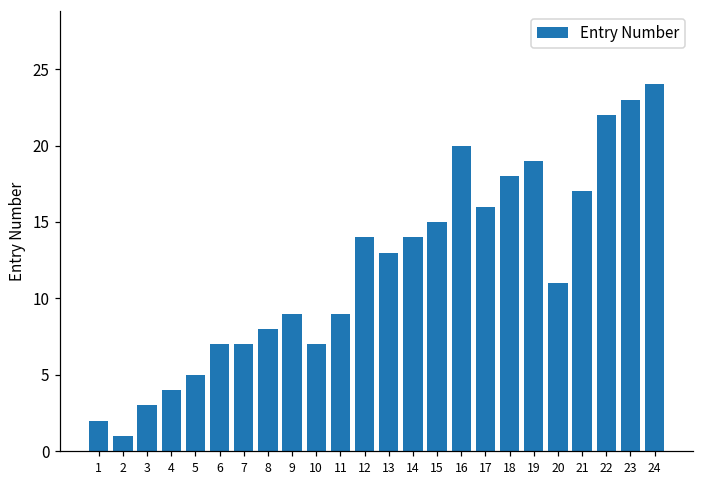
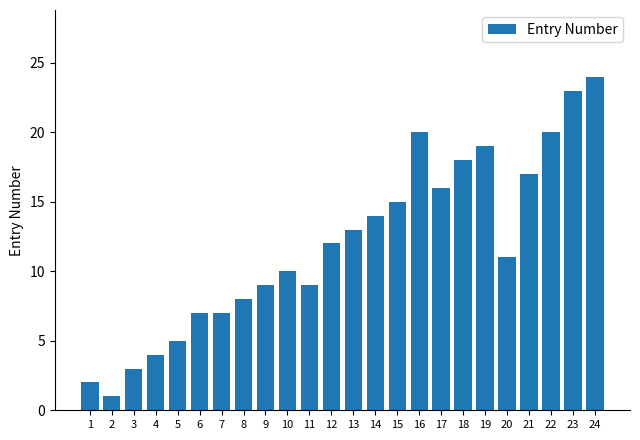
10: 7 -> 10
12: 14 -> 12
22: 22 -> 20
